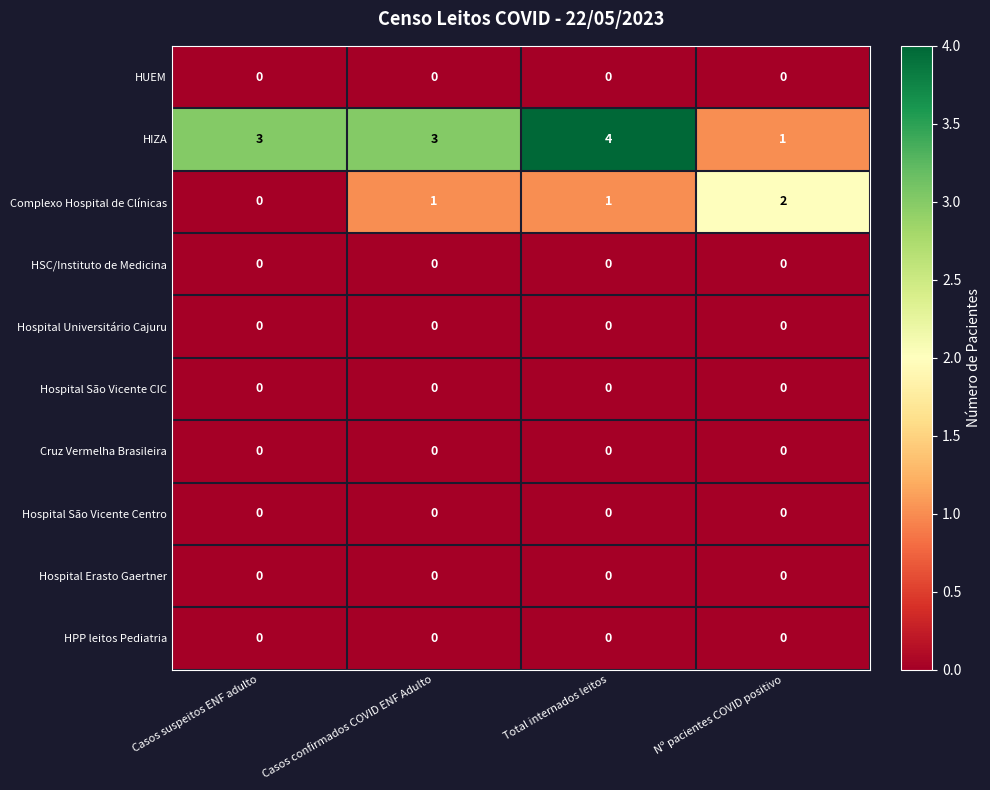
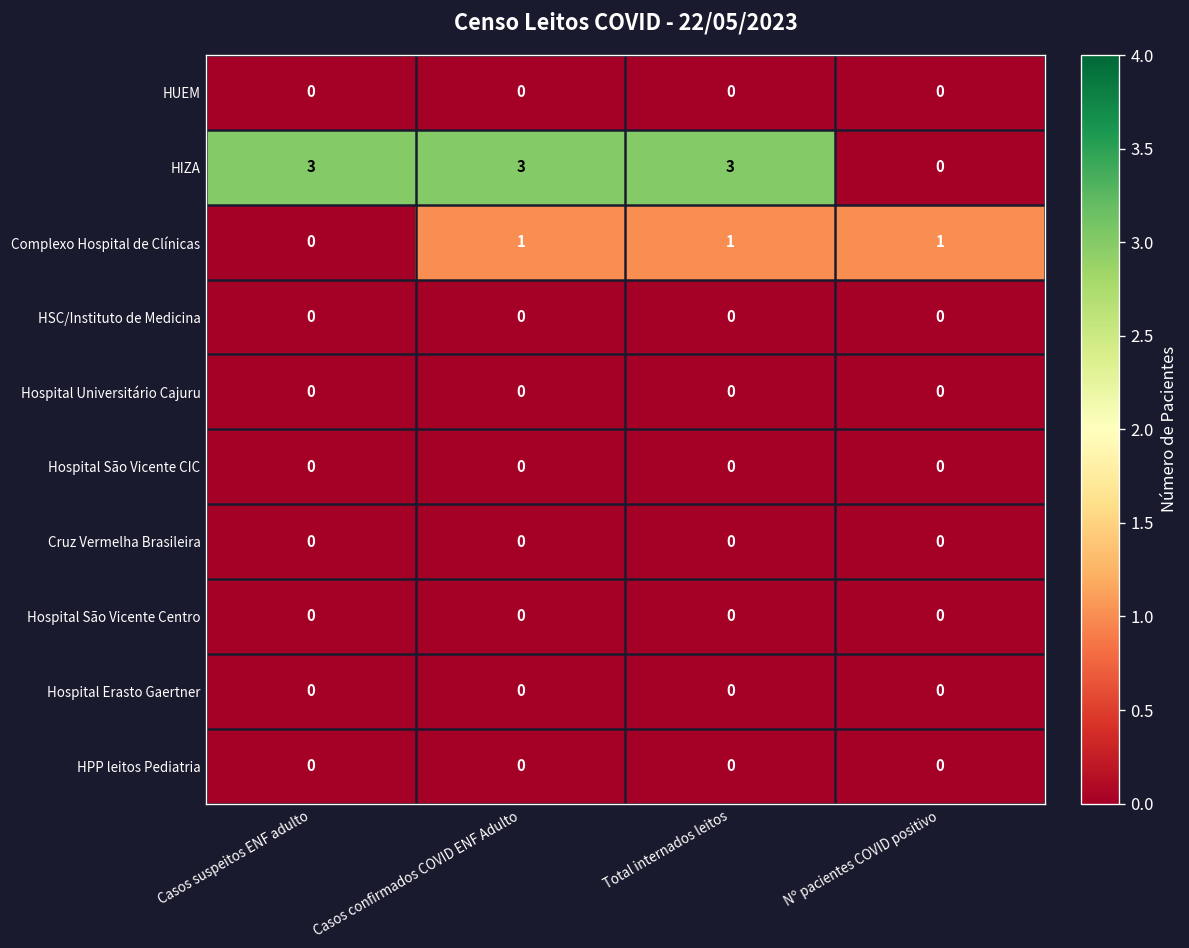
HIZA, Total internados leitos: 4 -> 3
HIZA, Nº pacientes COVID positivo: 1 -> 0
Complexo Hospital de Clínicas, Nº pacientes COVID positivo: 2 -> 1
